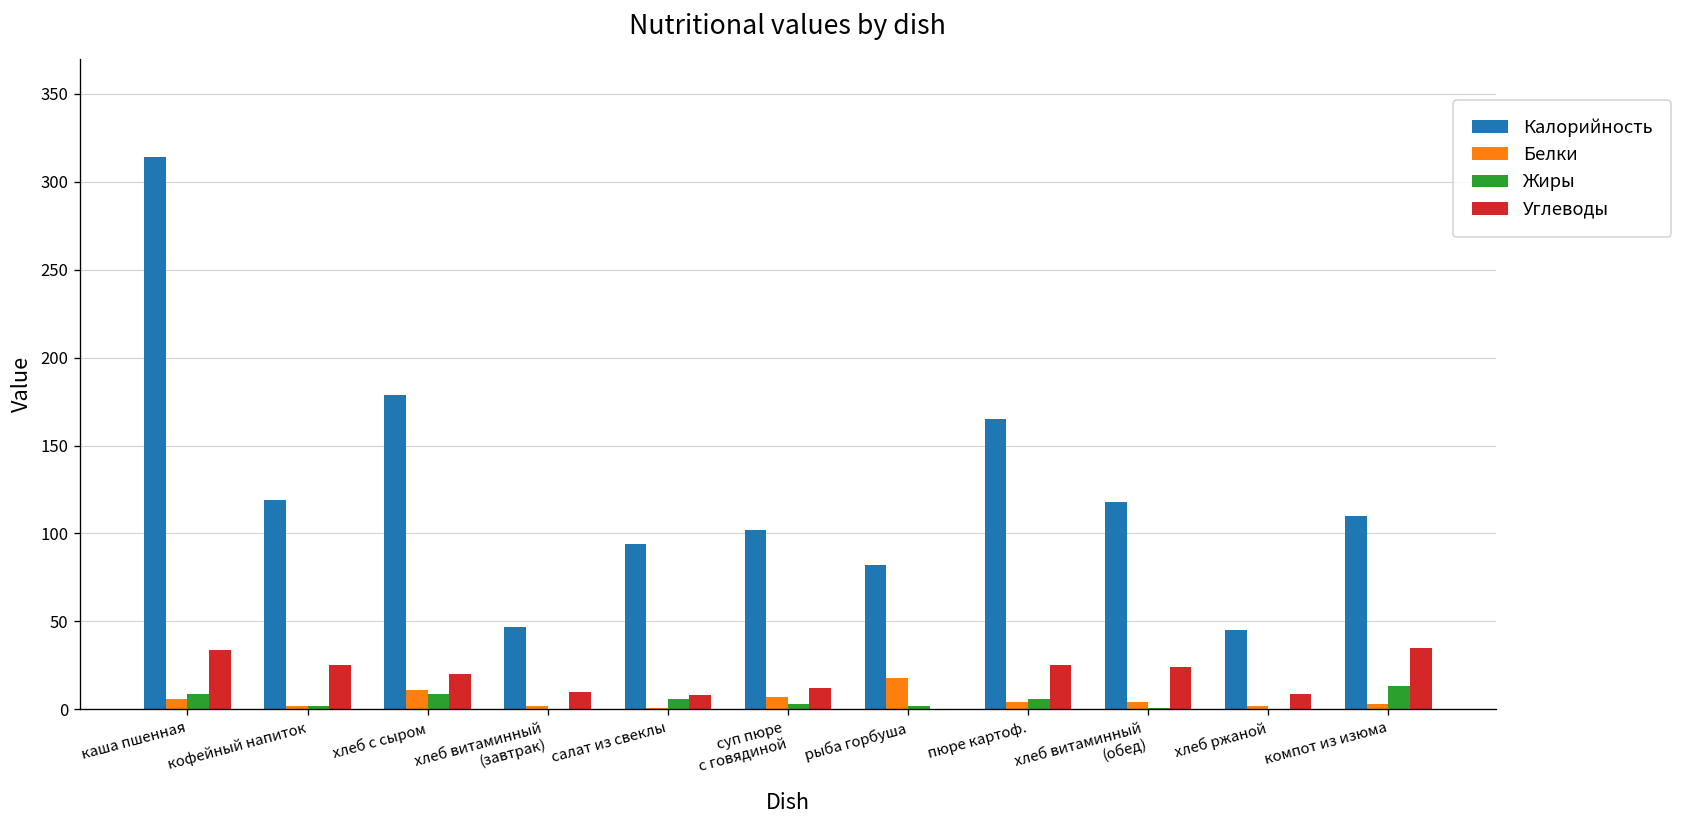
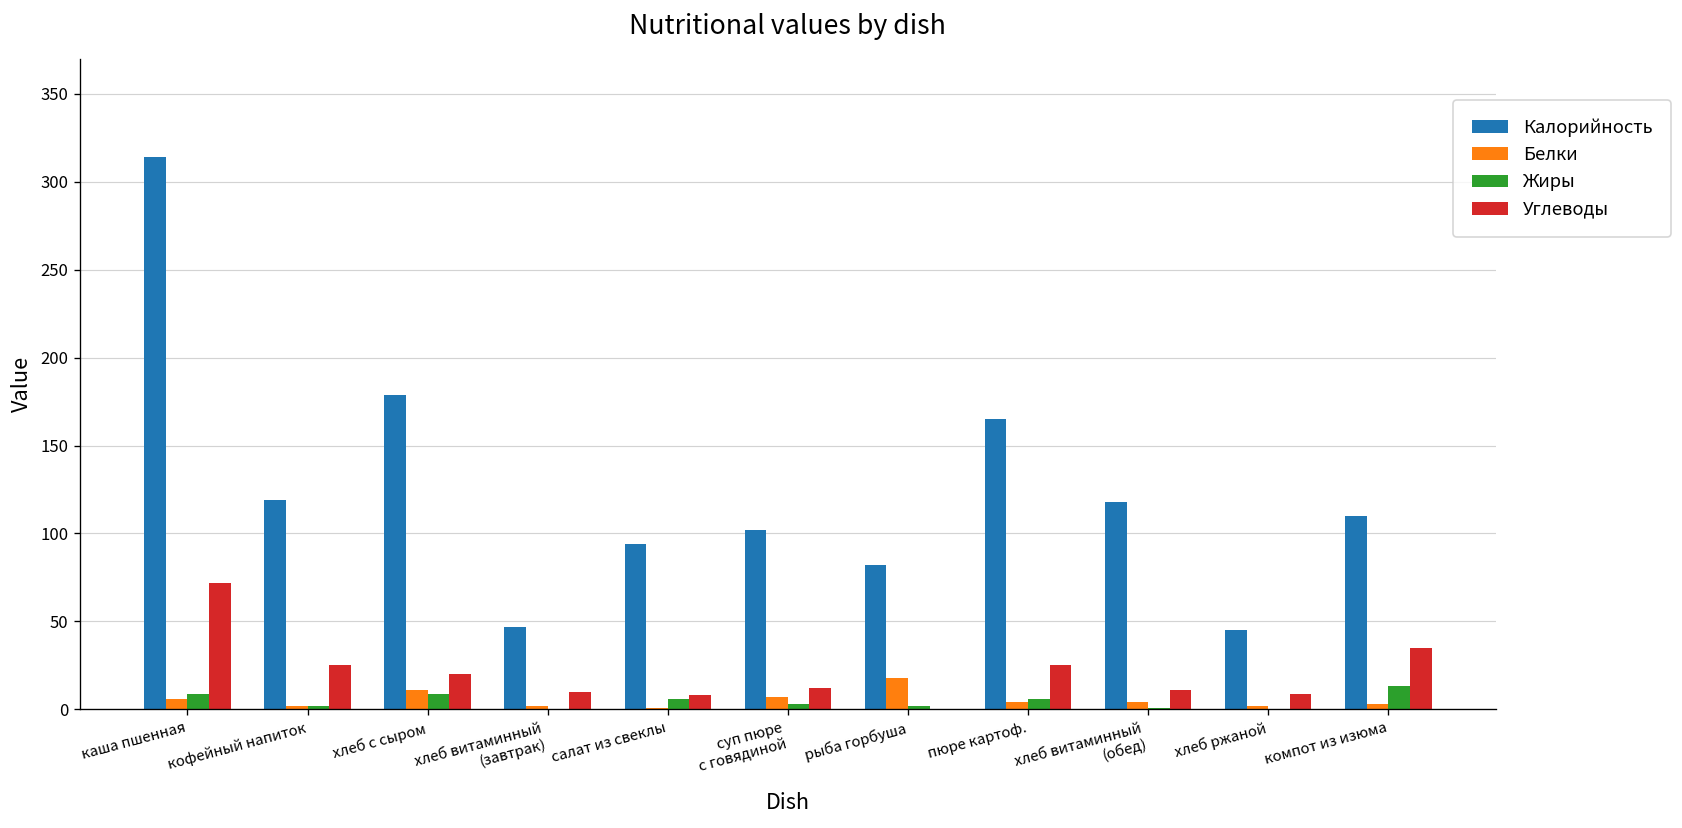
Углеводы, каша пшенная: 34 -> 72
Углеводы, хлеб витаминный (обед): 24 -> 11
